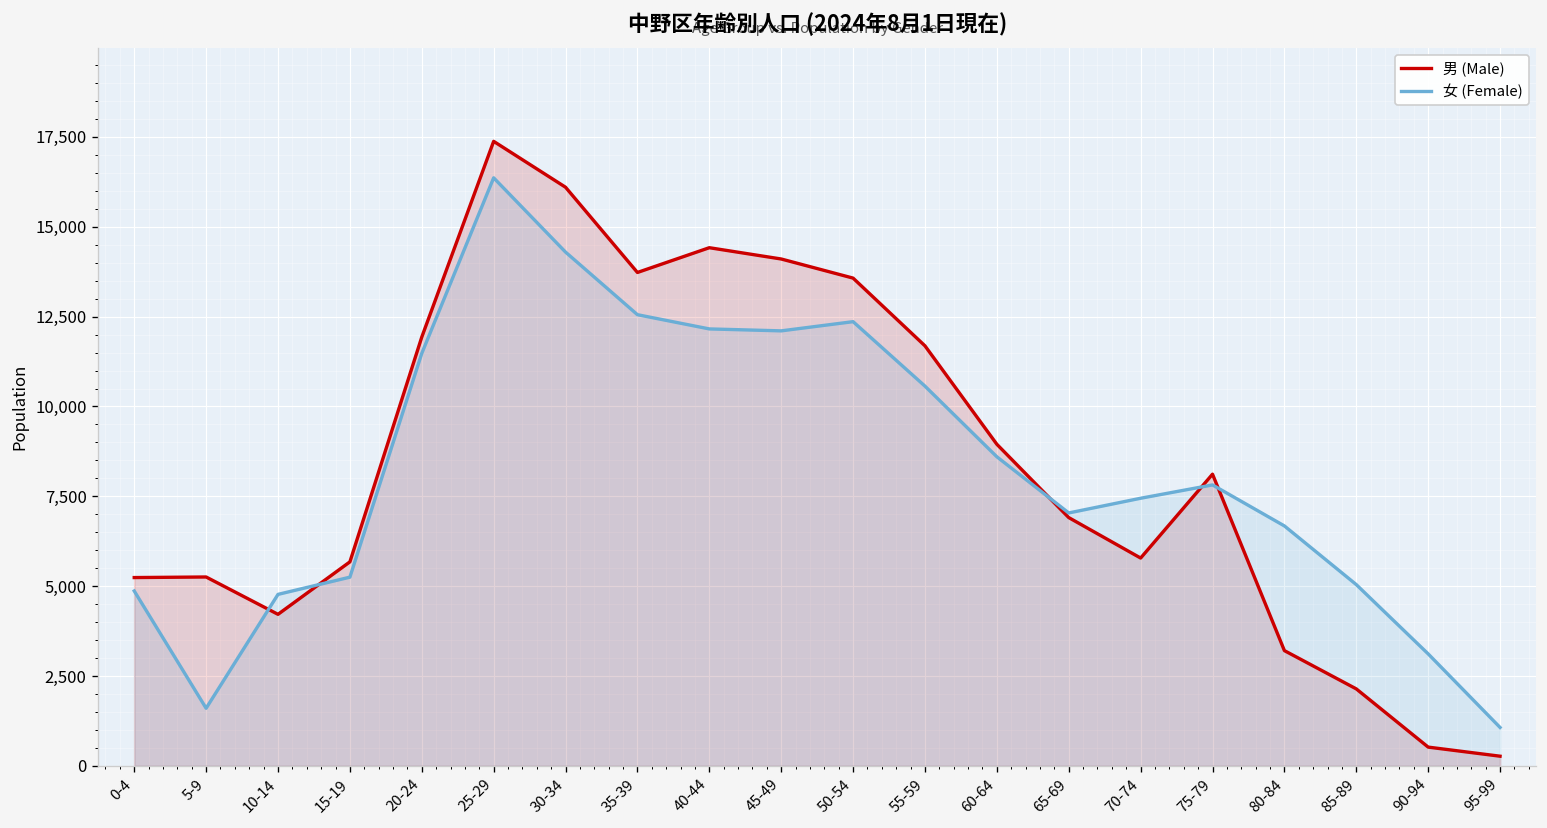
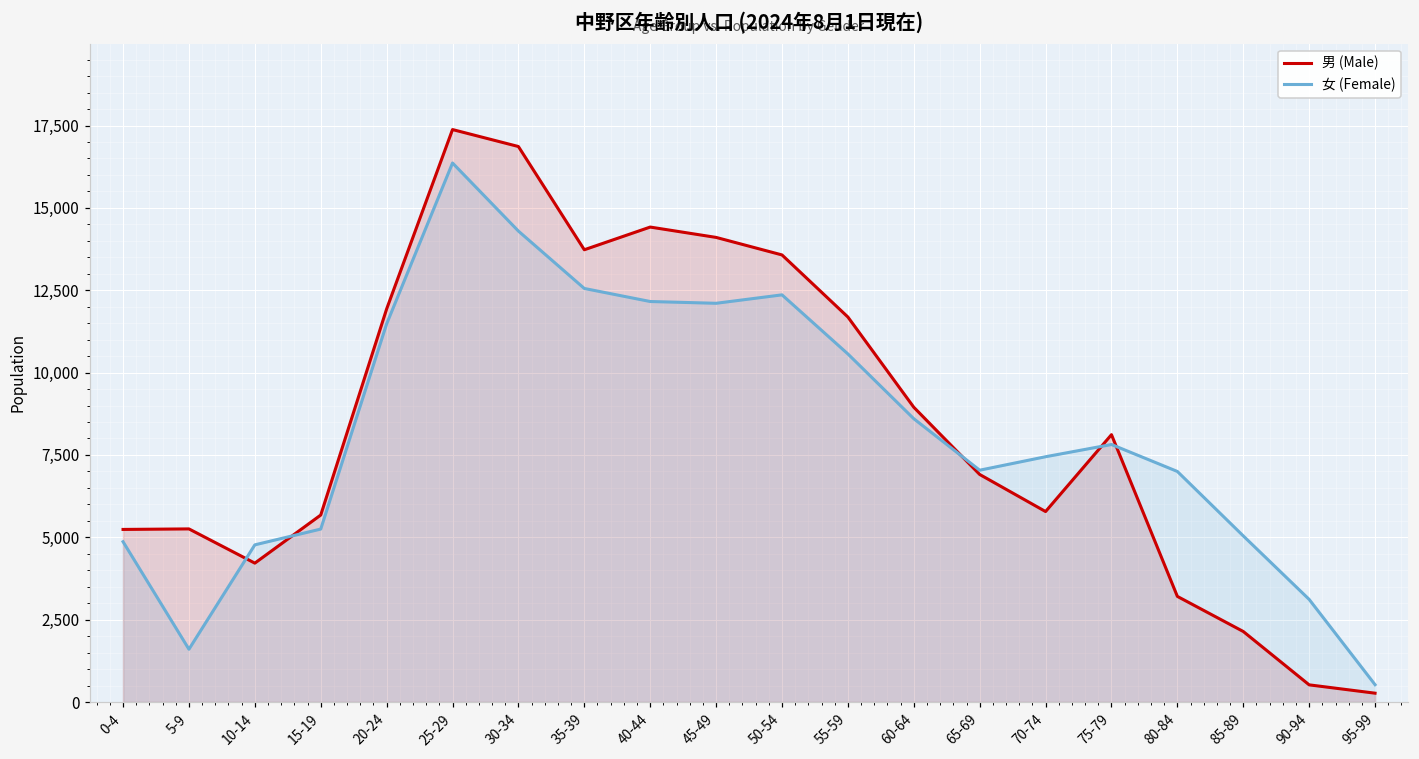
男 (Male), 30-34: 16,100 -> 16,900
女 (Female), 80-84: 6,700 -> 7,000
女 (Female), 95-99: 1,100 -> 500
